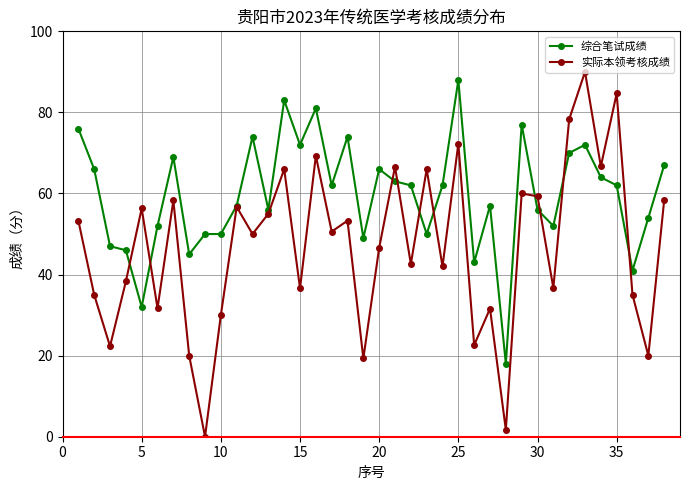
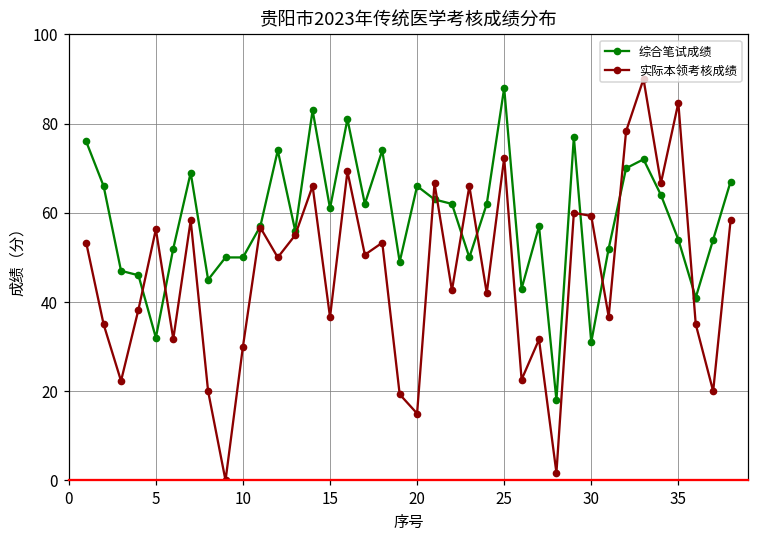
综合笔试成绩, 15: 72 -> 61
实际本领考核成绩, 20: 47 -> 15
综合笔试成绩, 30: 56 -> 31
综合笔试成绩, 35: 62 -> 54
